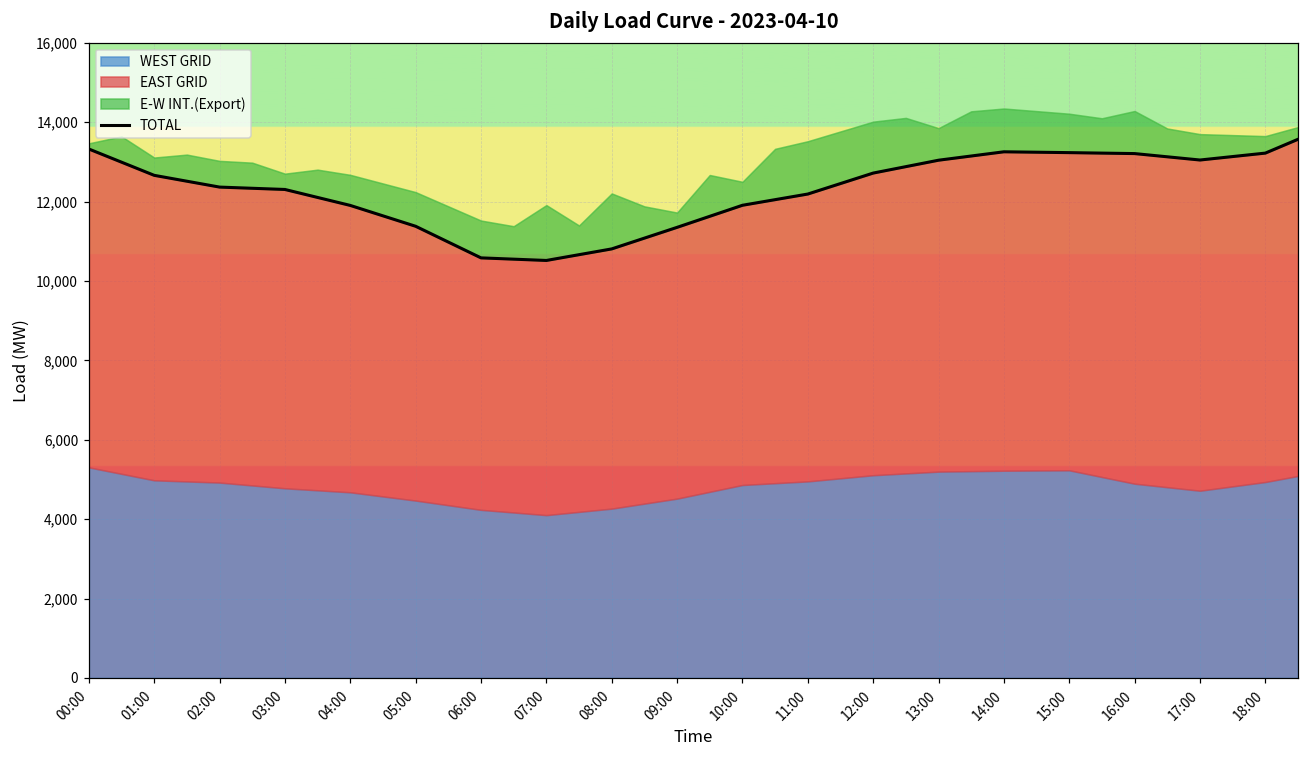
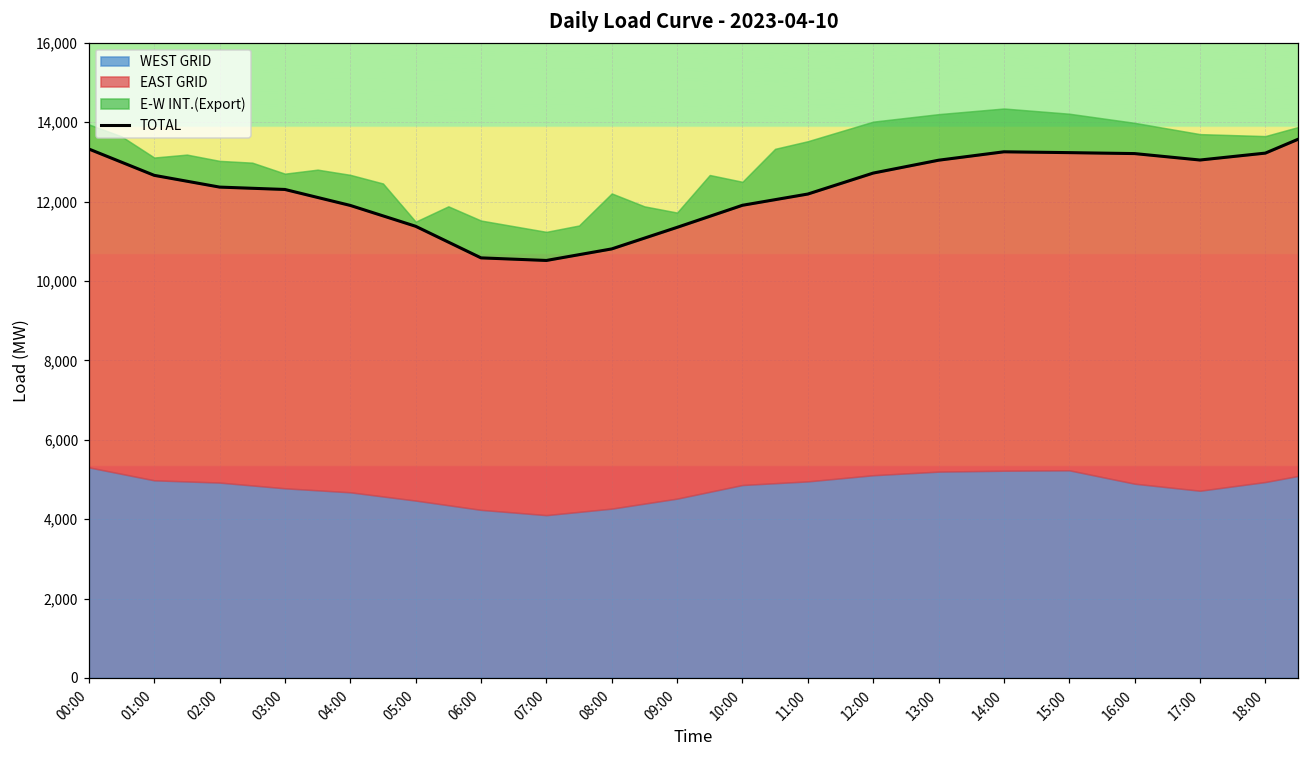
E-W INT.(Export), 00:00: 100 -> 600
E-W INT.(Export), 05:00: 900 -> 100
E-W INT.(Export), 07:00: 1,400 -> 700
E-W INT.(Export), 13:00: 800 -> 1,200
E-W INT.(Export), 16:00: 1,100 -> 800
